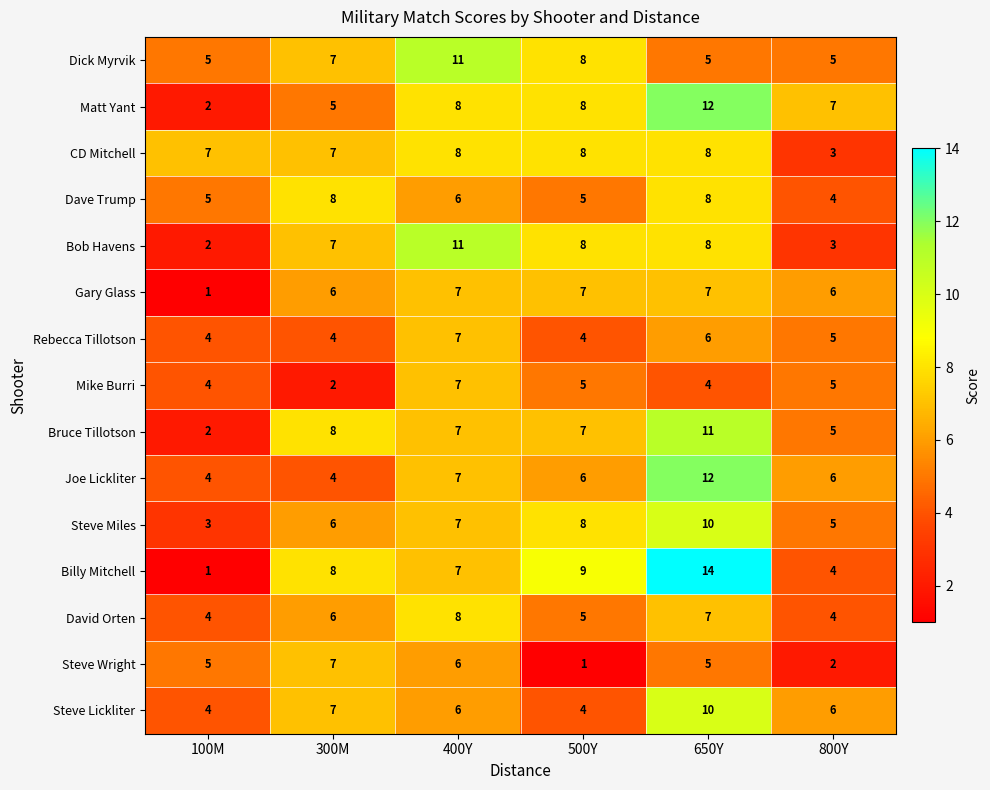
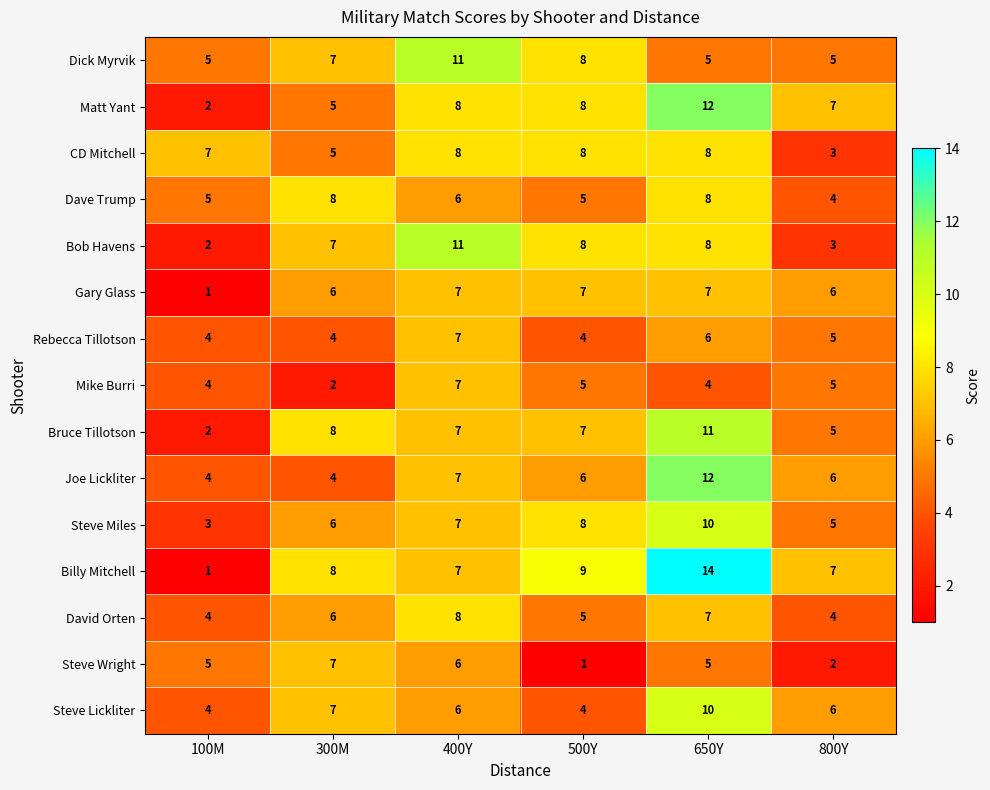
CD Mitchell, 300M: 7 -> 5
Billy Mitchell, 800Y: 4 -> 7
